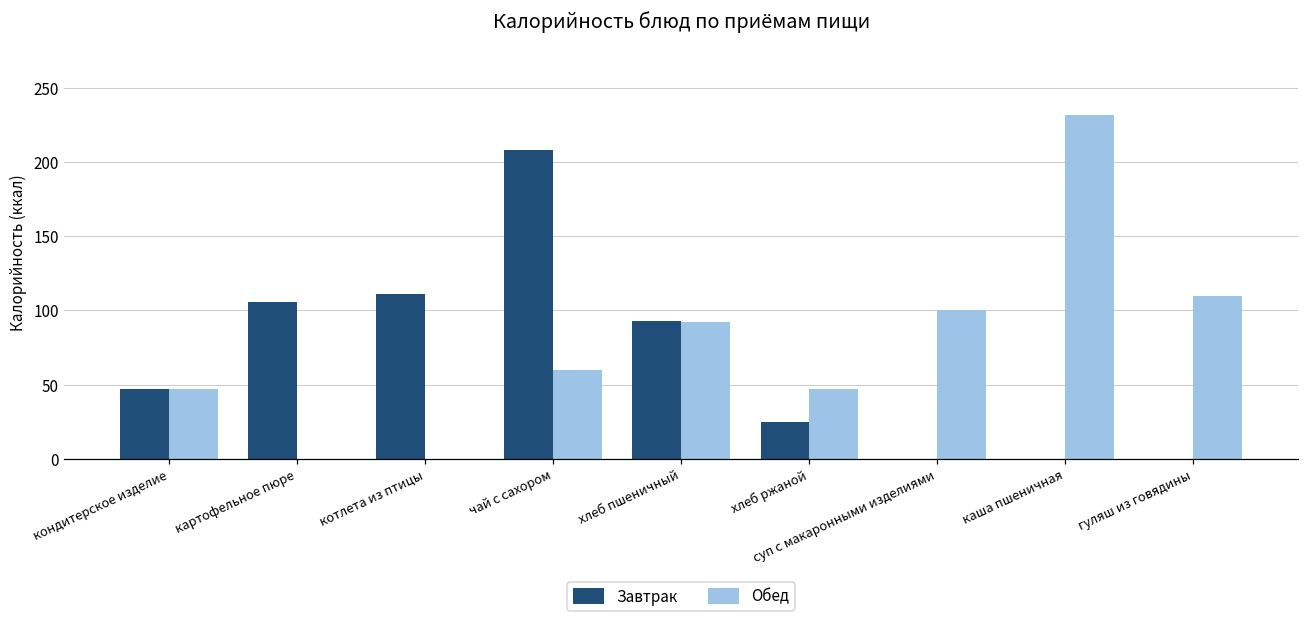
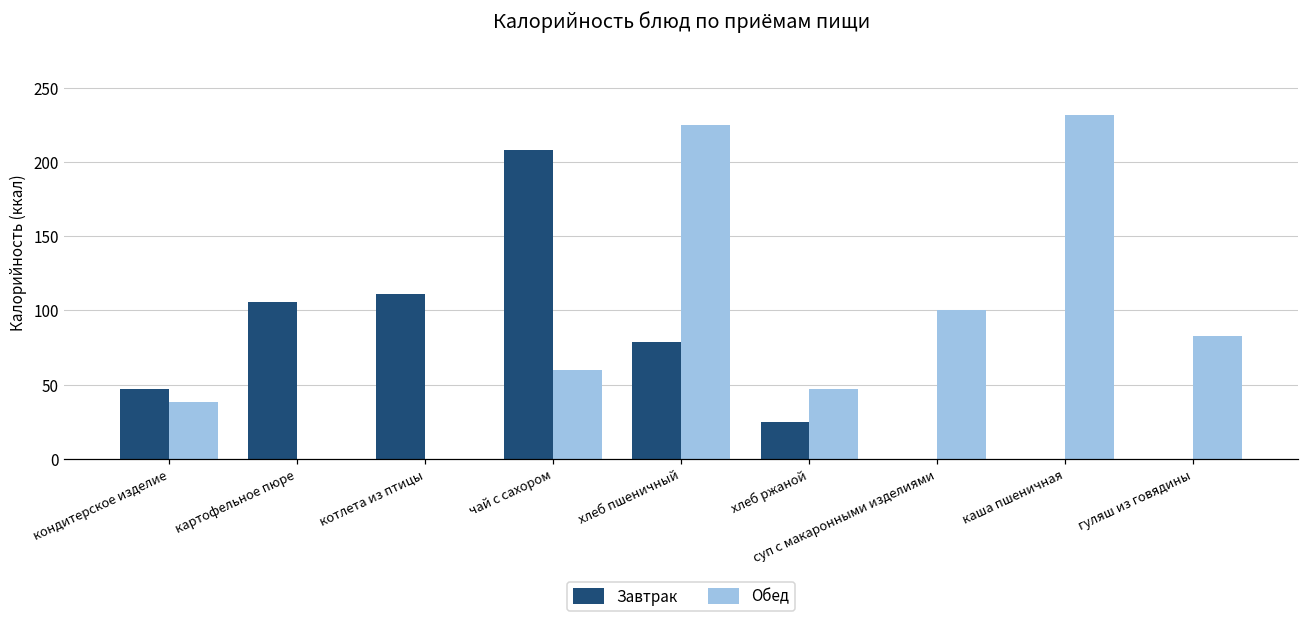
Обед, кондитерское изделие: 47 -> 38
Завтрак, хлеб пшеничный: 93 -> 79
Обед, хлеб пшеничный: 92 -> 225
Обед, гуляш из говядины: 110 -> 83
